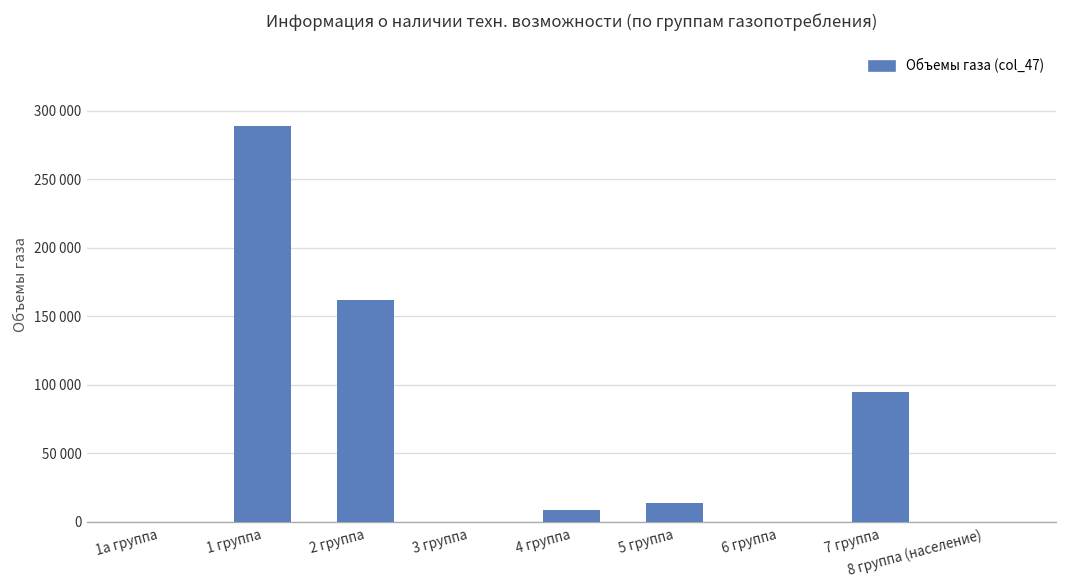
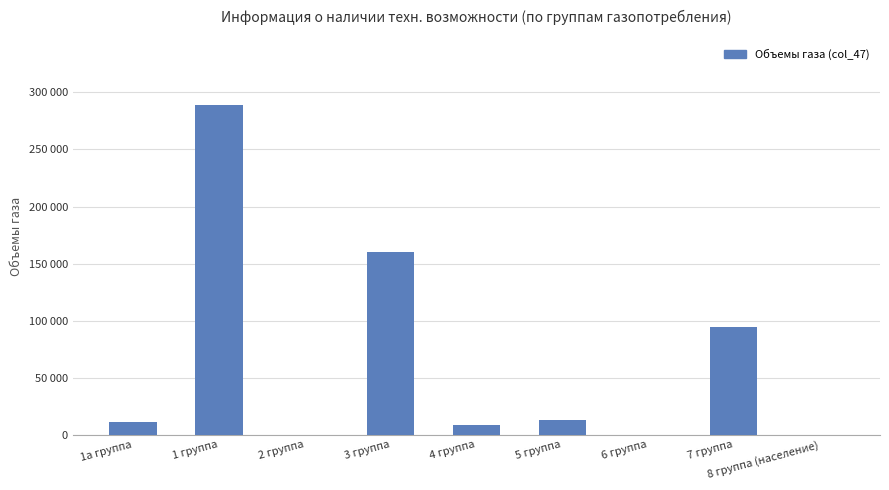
1а группа: 0 -> 11000
2 группа: 162000 -> 0
3 группа: 0 -> 160000
